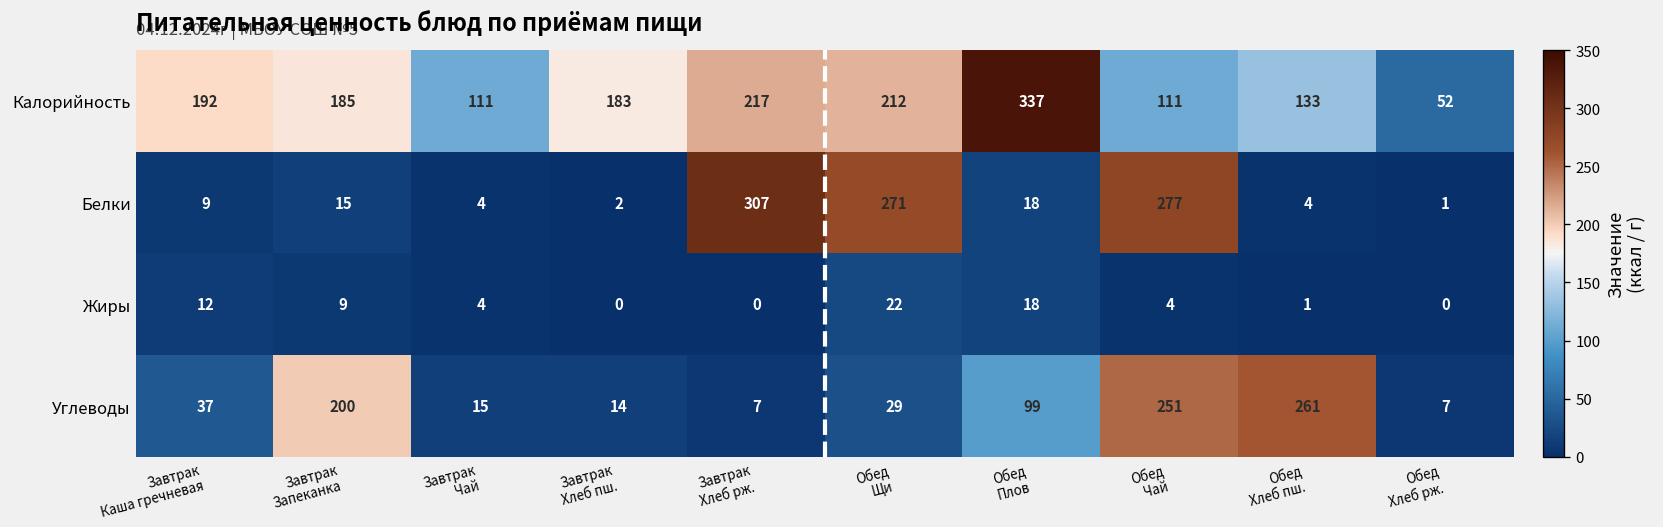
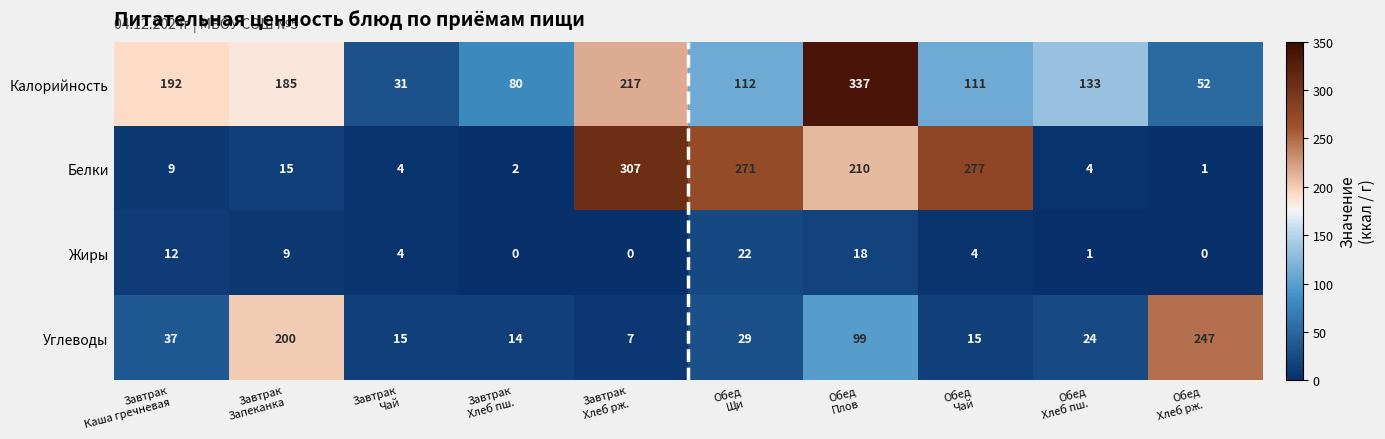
Калорийность, Завтрак Чай: 111 -> 31
Калорийность, Завтрак Хлеб пш.: 183 -> 80
Калорийность, Обед Щи: 212 -> 112
Белки, Обед Плов: 18 -> 210
Углеводы, Обед Чай: 251 -> 15
Углеводы, Обед Хлеб пш.: 261 -> 24
Углеводы, Обед Хлеб рж.: 7 -> 247
